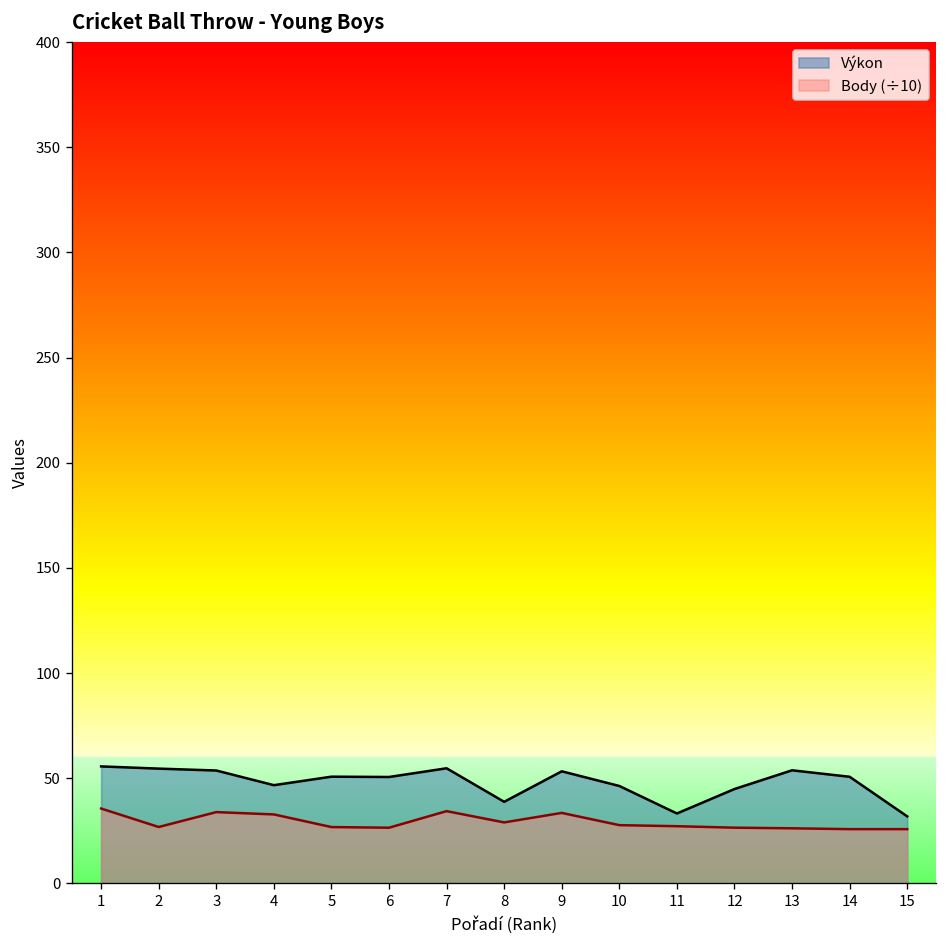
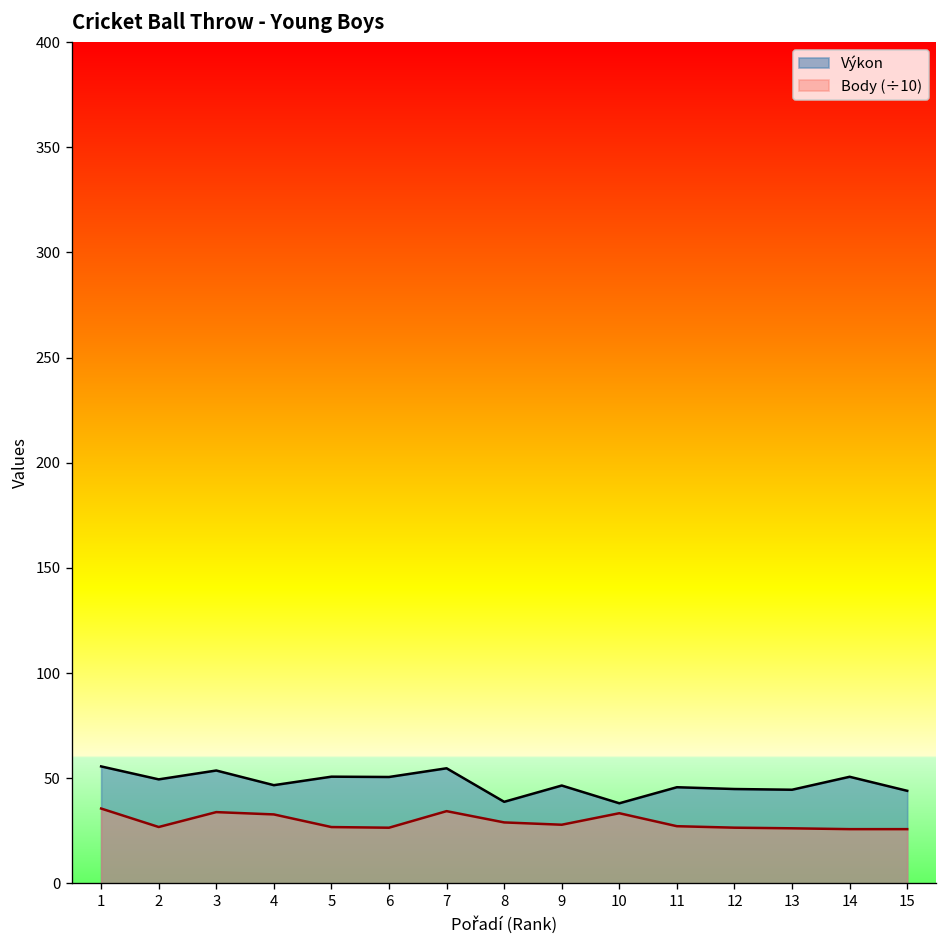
Výkon, 2: 55 -> 49
Výkon, 9: 53 -> 47
Body (÷10), 9: 34 -> 28
Výkon, 10: 46 -> 38
Body (÷10), 10: 28 -> 33
Výkon, 11: 33 -> 46
Výkon, 13: 54 -> 45
Výkon, 15: 32 -> 44
